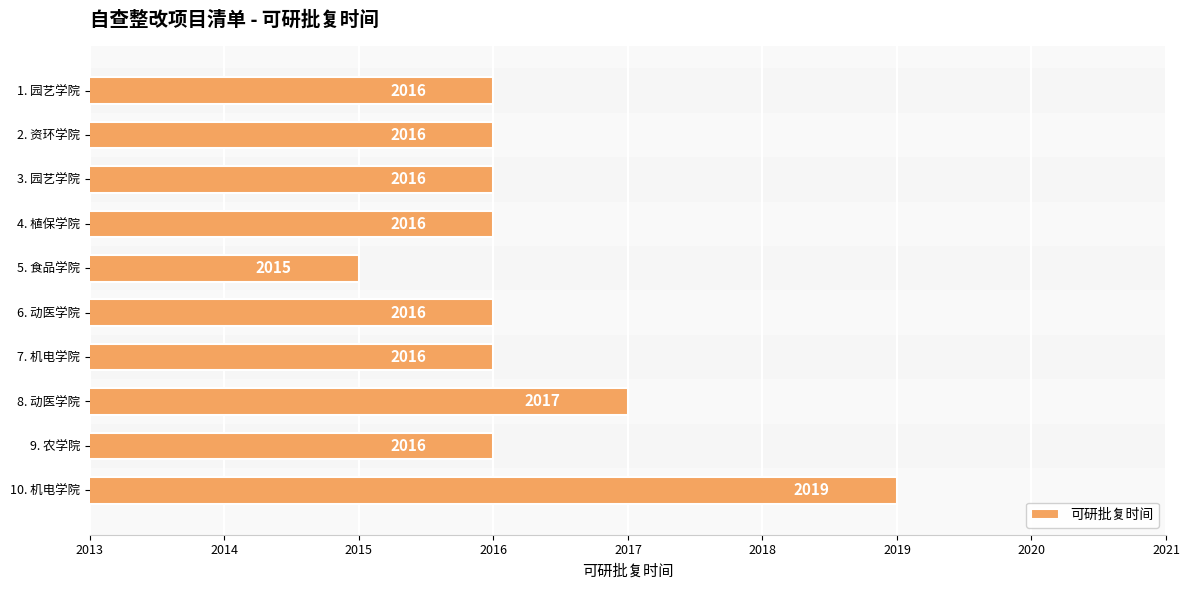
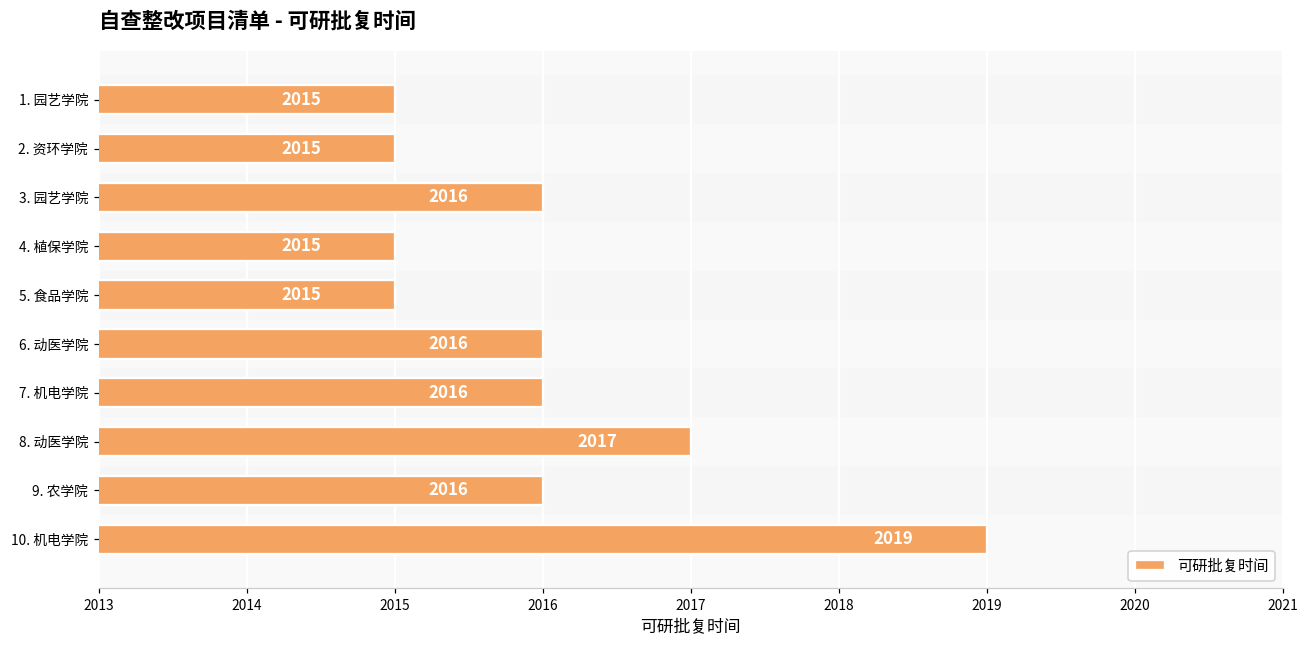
1. 园艺学院: 2016 -> 2015
2. 资环学院: 2016 -> 2015
4. 植保学院: 2016 -> 2015
